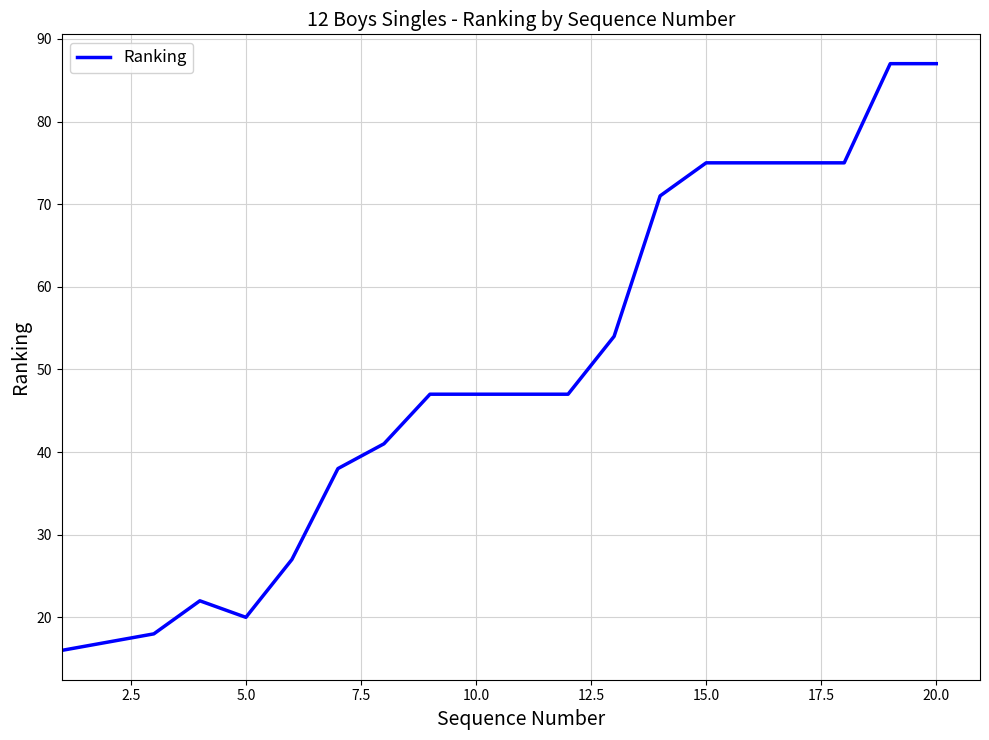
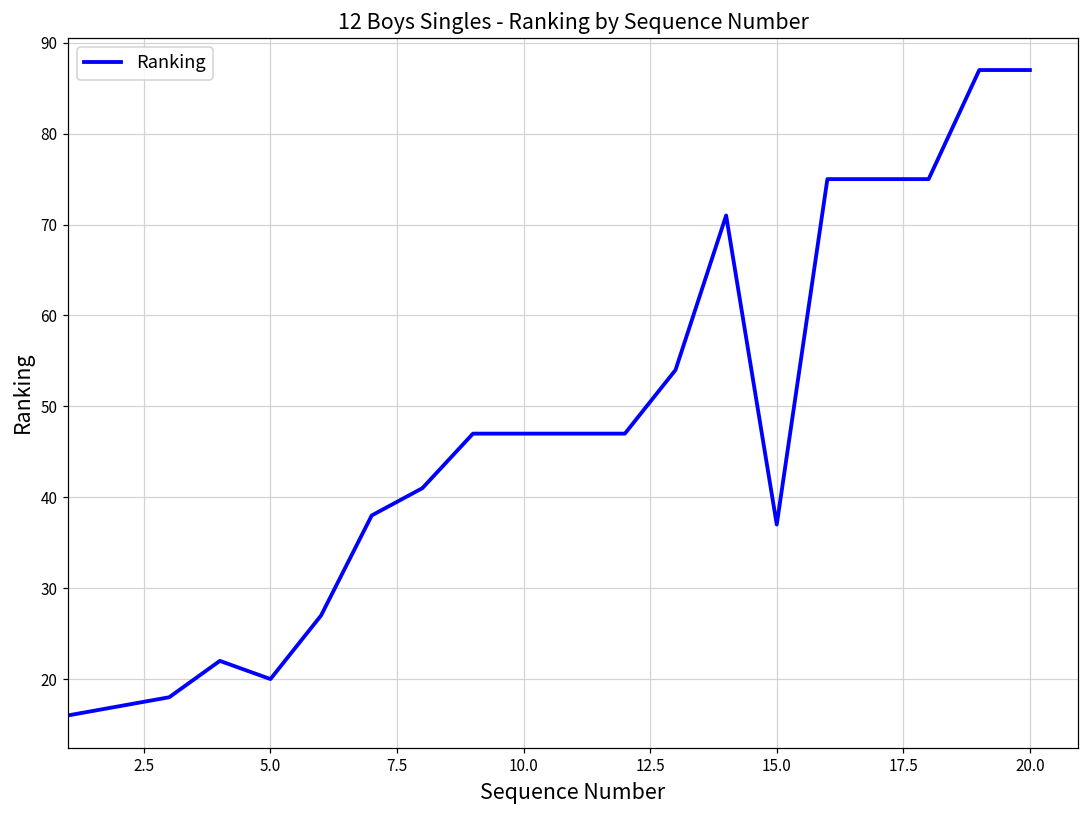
15.0: 75 -> 37
